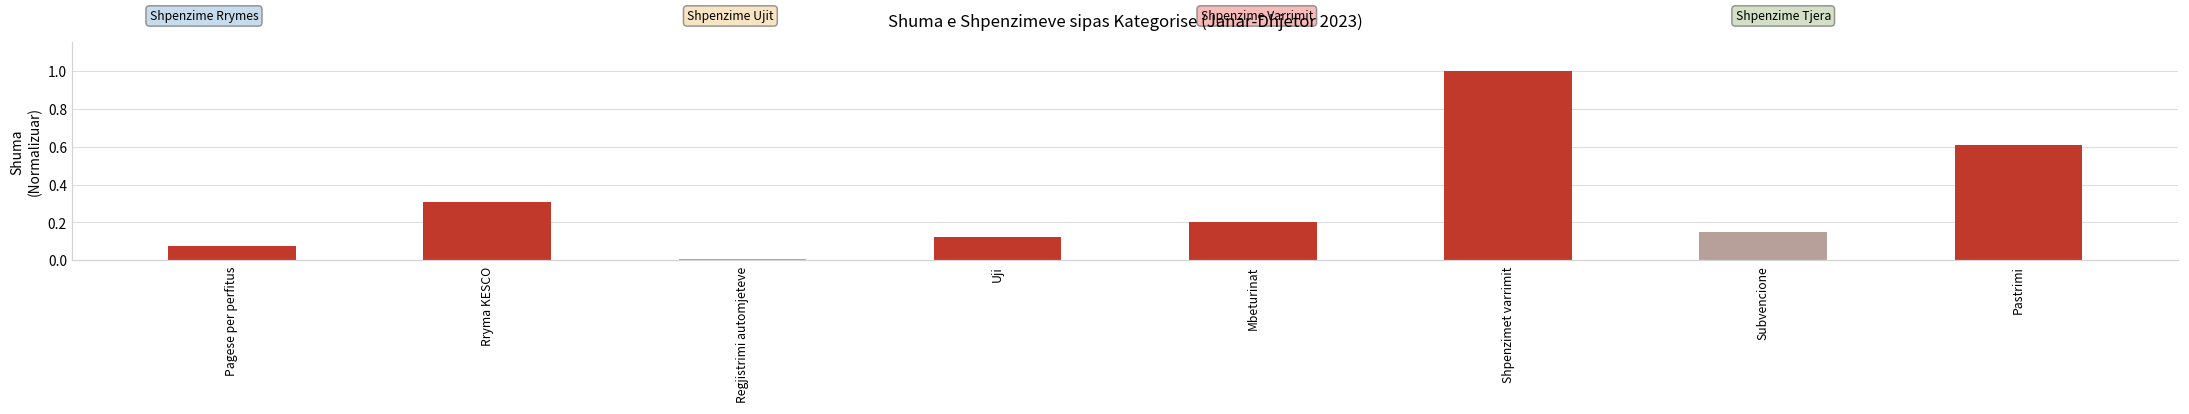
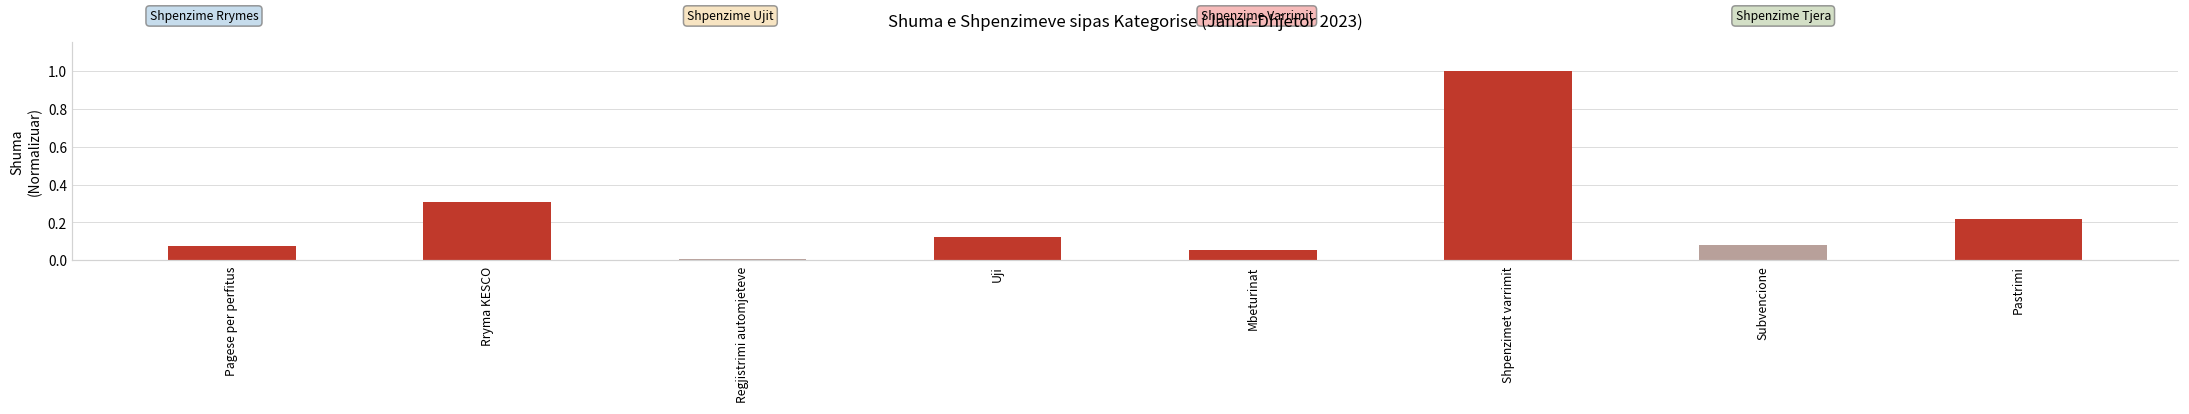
Mbeturinat: 0.20 -> 0.06
Subvencione: 0.15 -> 0.08
Pastrimi: 0.61 -> 0.22
